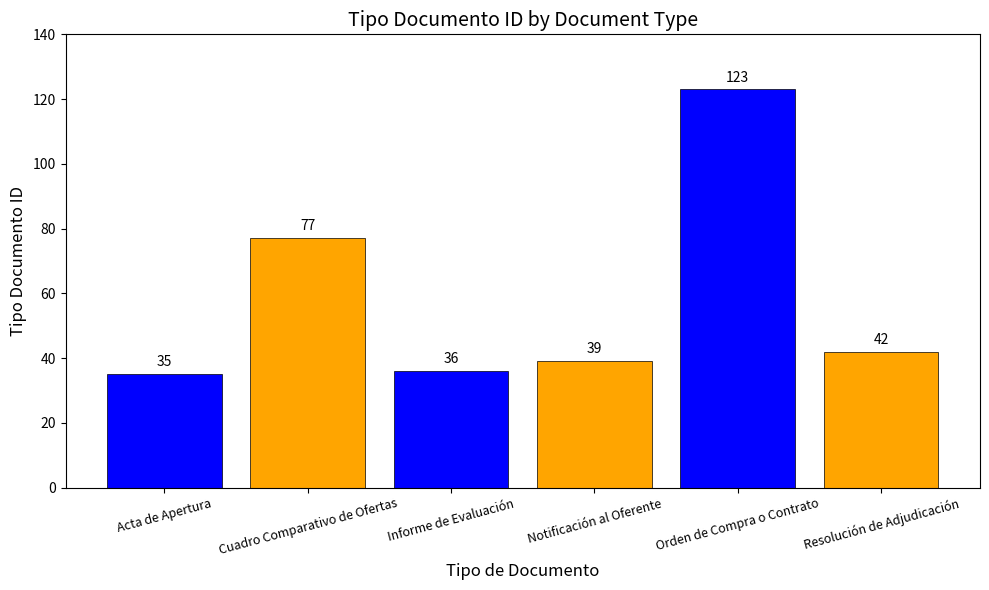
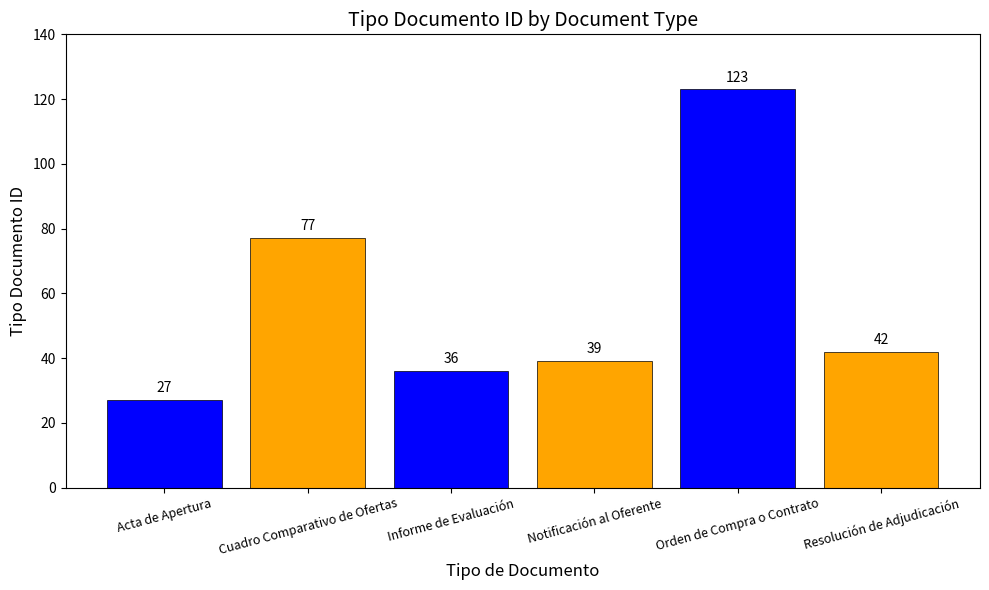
Acta de Apertura: 35 -> 27
